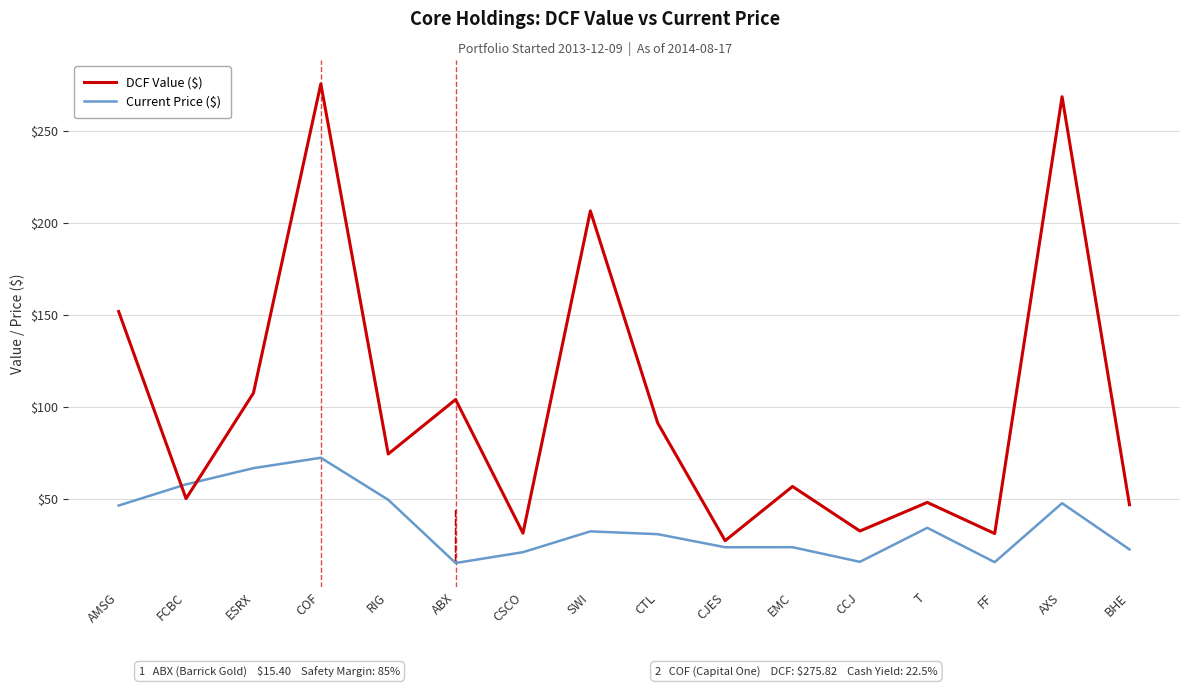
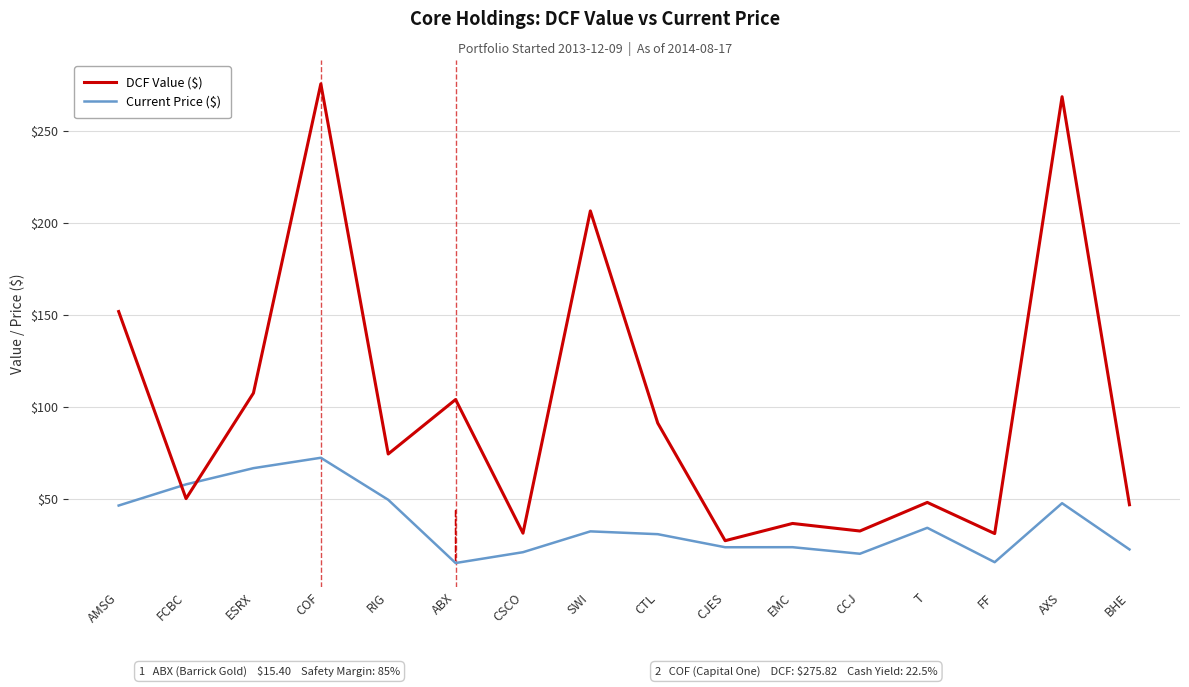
DCF Value ($), EMC: $57 -> $37
Current Price ($), CCJ: $16 -> $20
